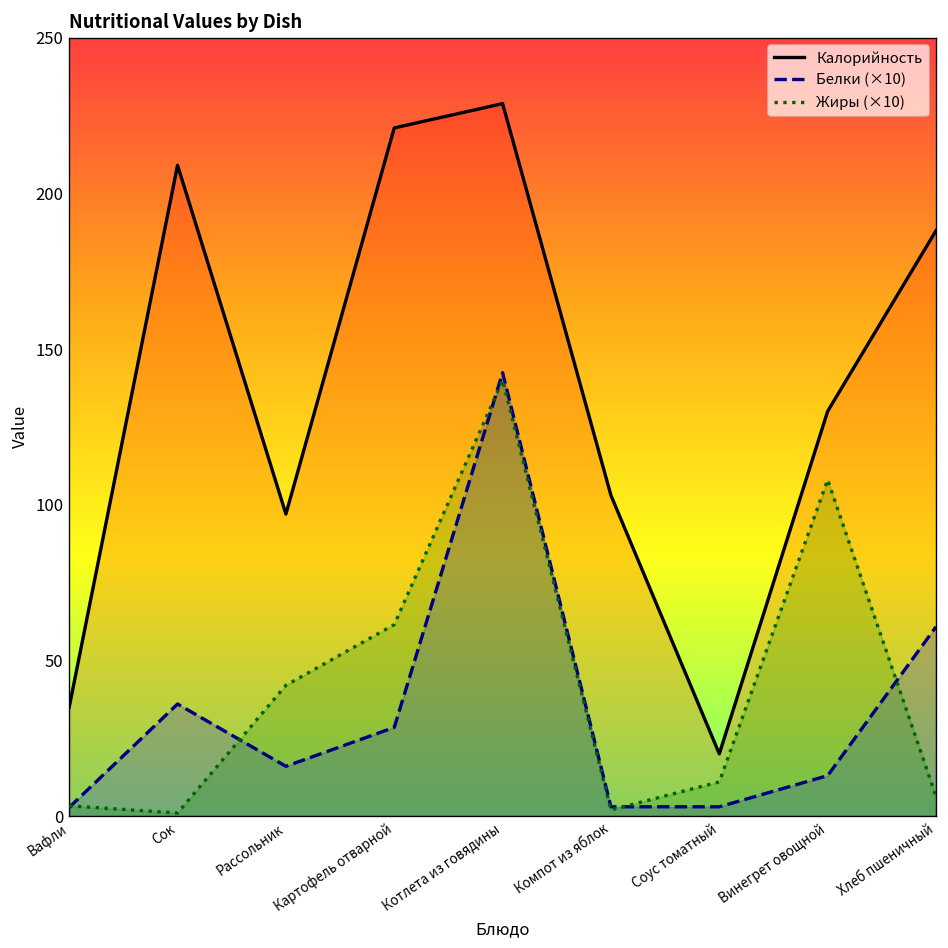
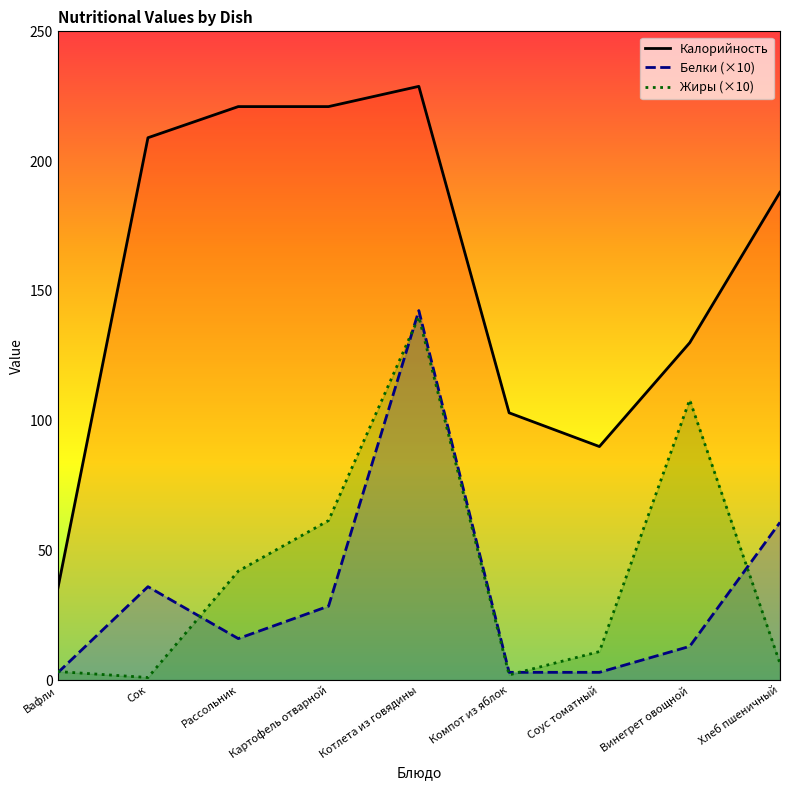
Калорийность, Рассольник: 97 -> 221
Калорийность, Соус томатный: 20 -> 90
